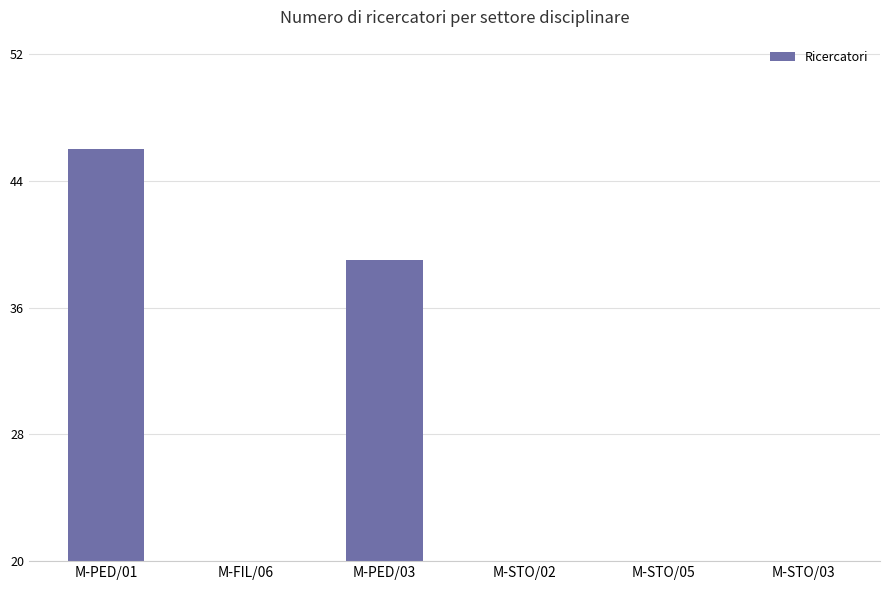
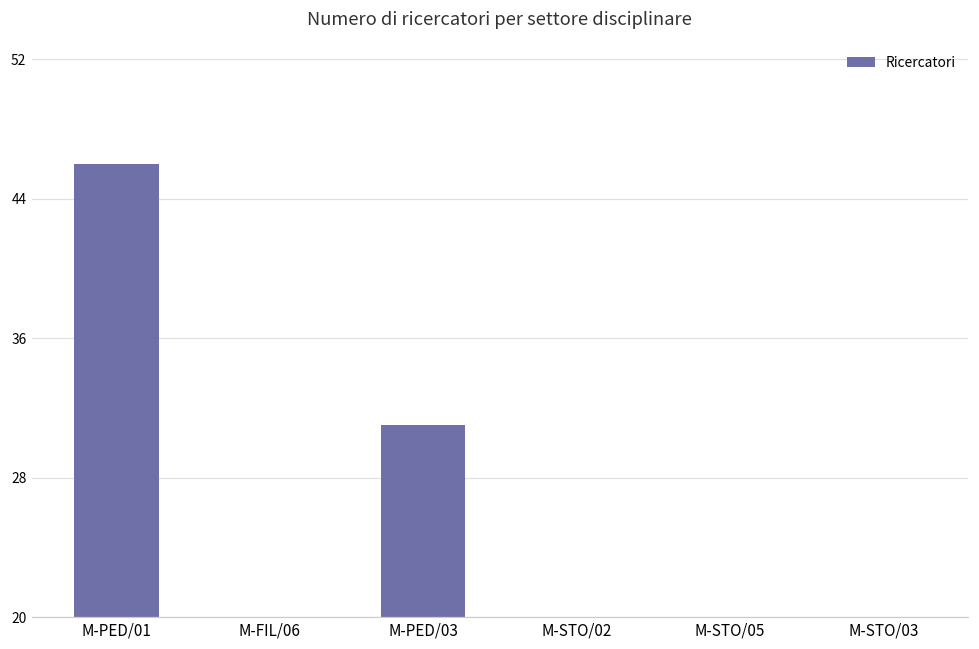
M-PED/03: 39 -> 31
